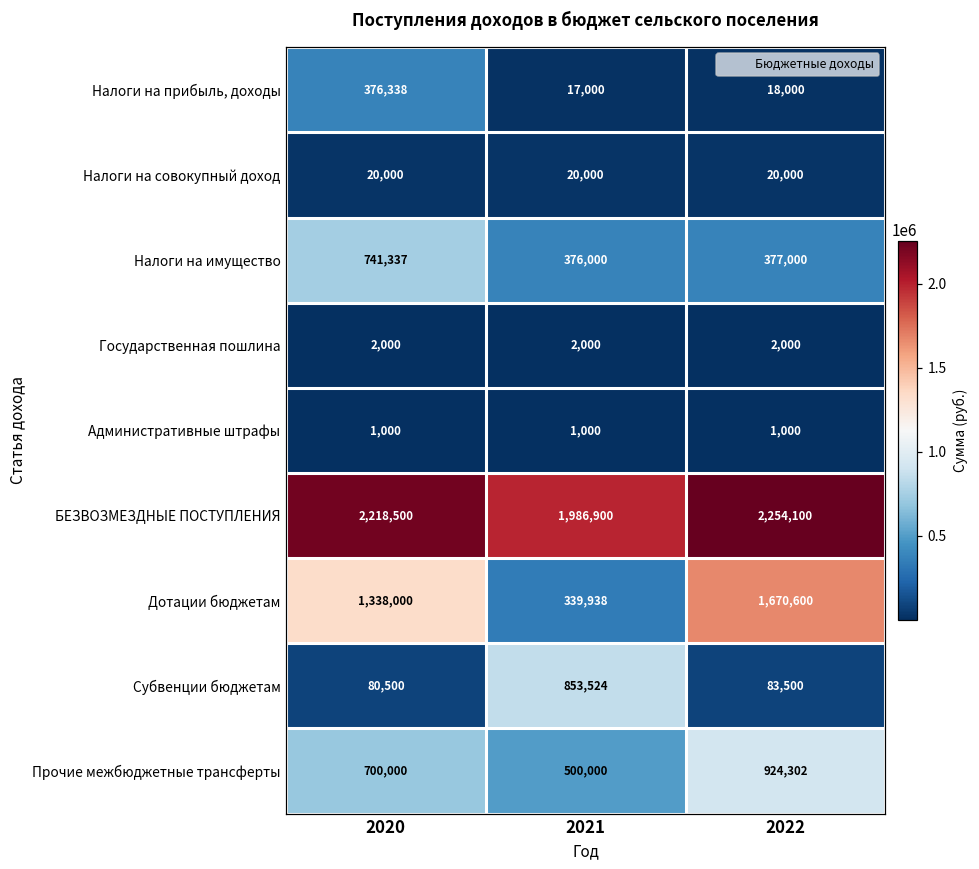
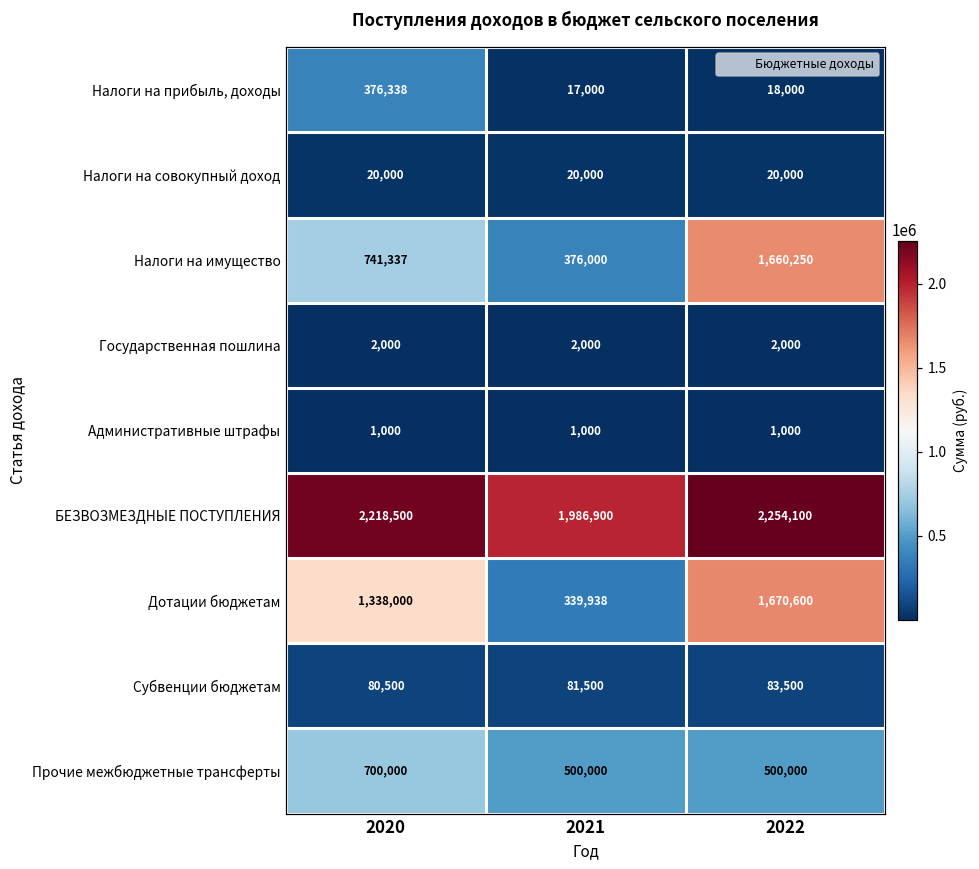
Налоги на имущество, 2022: 377,000 -> 1,660,250
Субвенции бюджетам, 2021: 853,524 -> 81,500
Прочие межбюджетные трансферты, 2022: 924,302 -> 500,000
